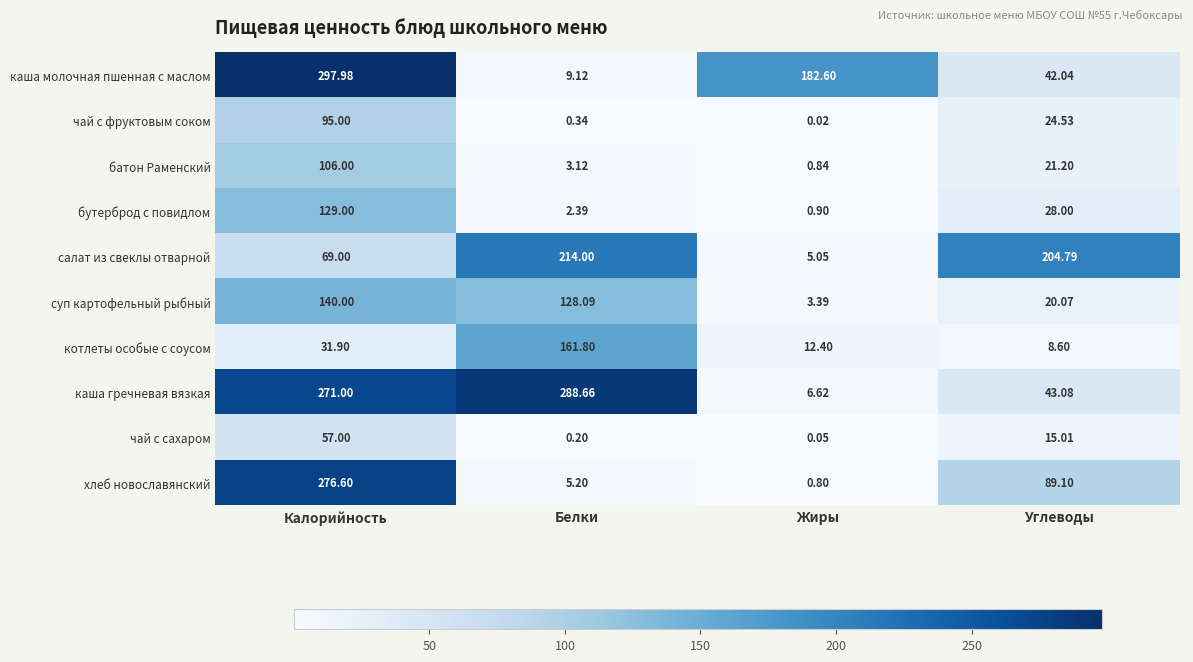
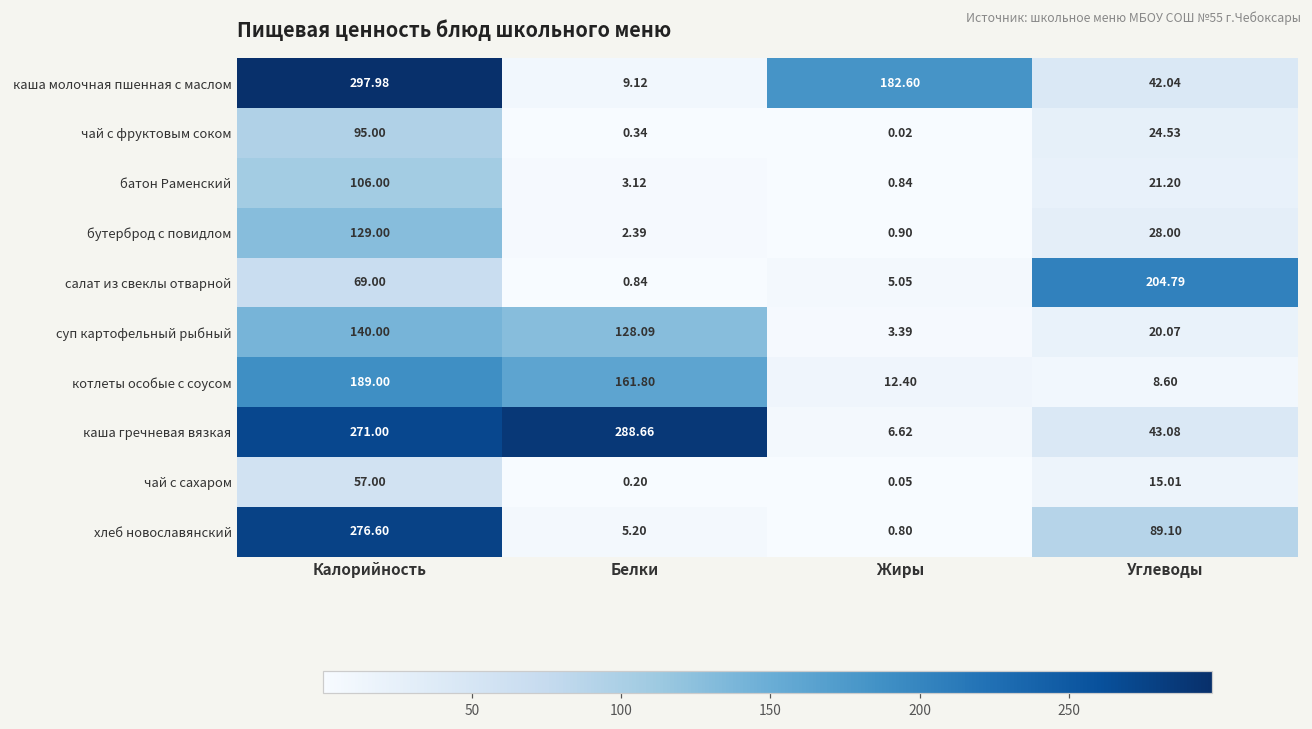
салат из свеклы отварной, Белки: 214.00 -> 0.84
котлеты особые с соусом, Калорийность: 31.90 -> 189.00
